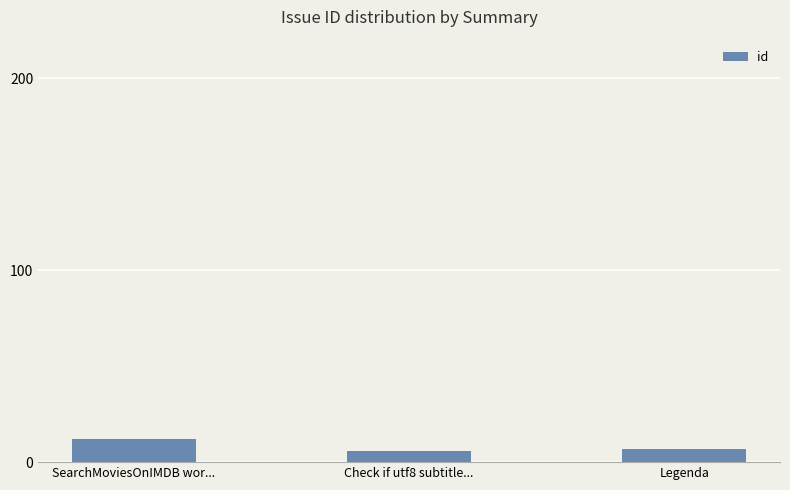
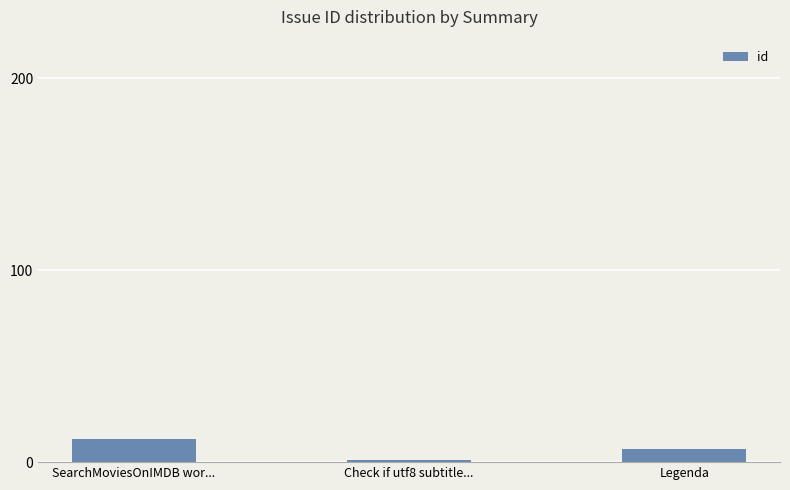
Check if utf8 subtitle...: 6 -> 1
